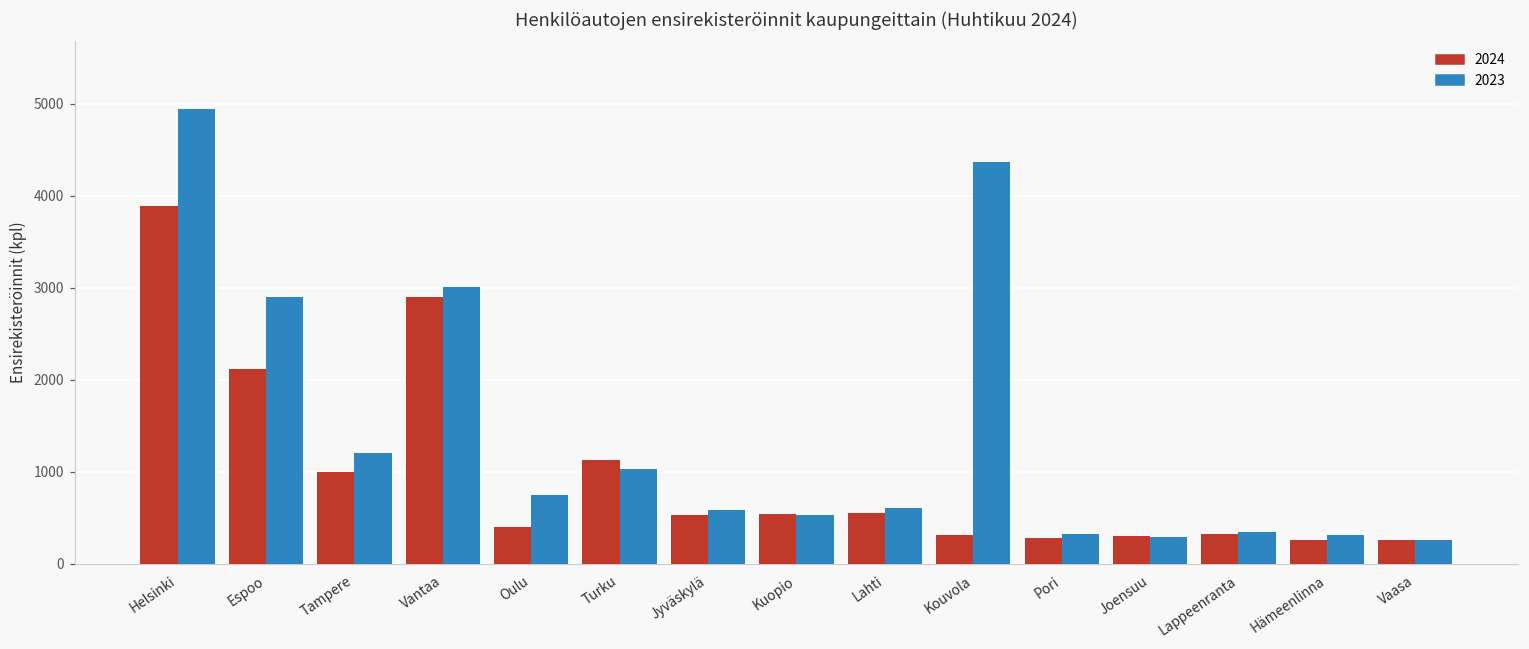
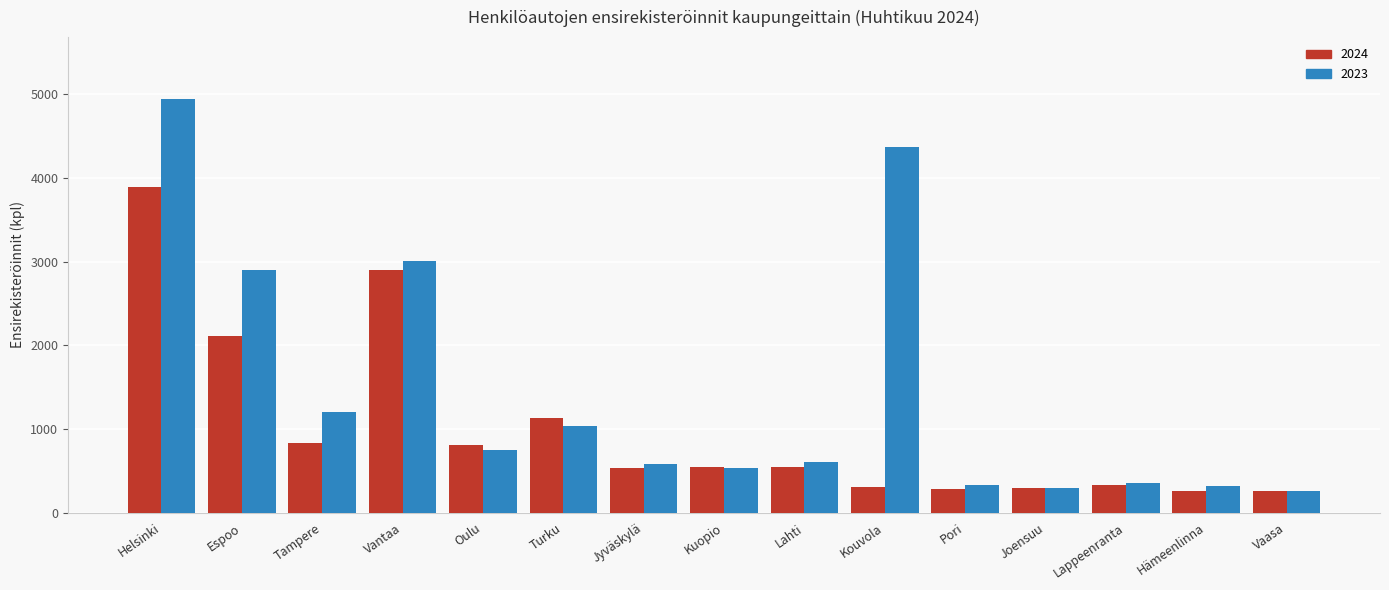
2024, Tampere: 1000 -> 800
2024, Oulu: 400 -> 800
